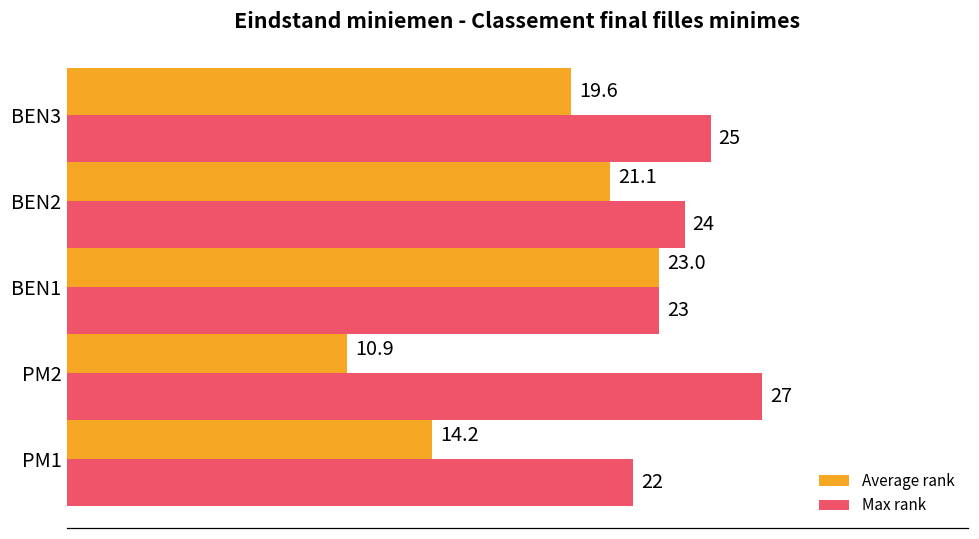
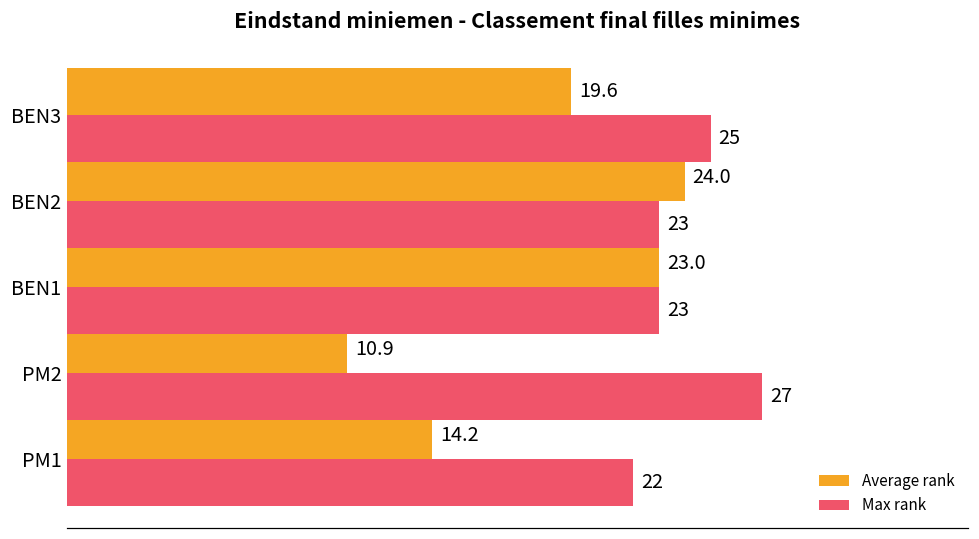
Average rank, BEN2: 21.1 -> 24.0
Max rank, BEN2: 24 -> 23
